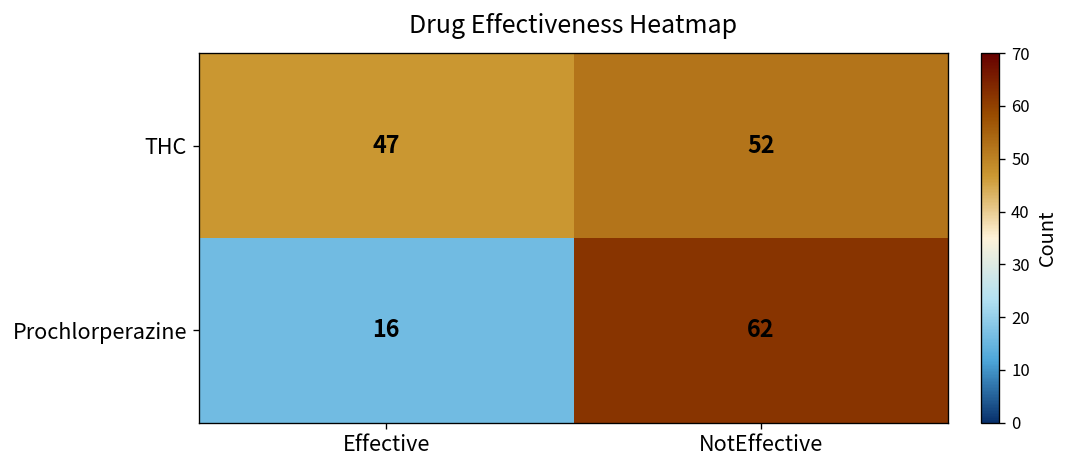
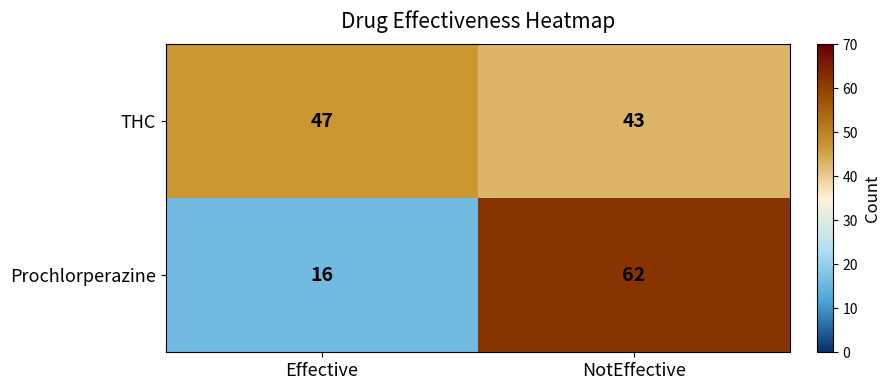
THC, NotEffective: 52 -> 43
